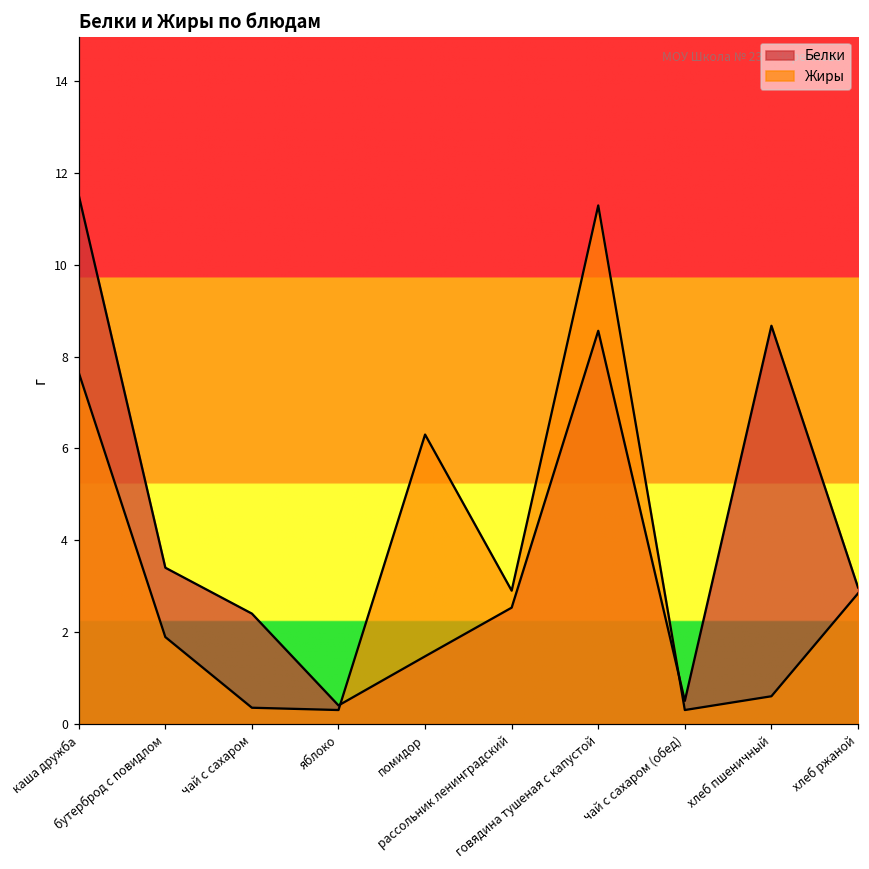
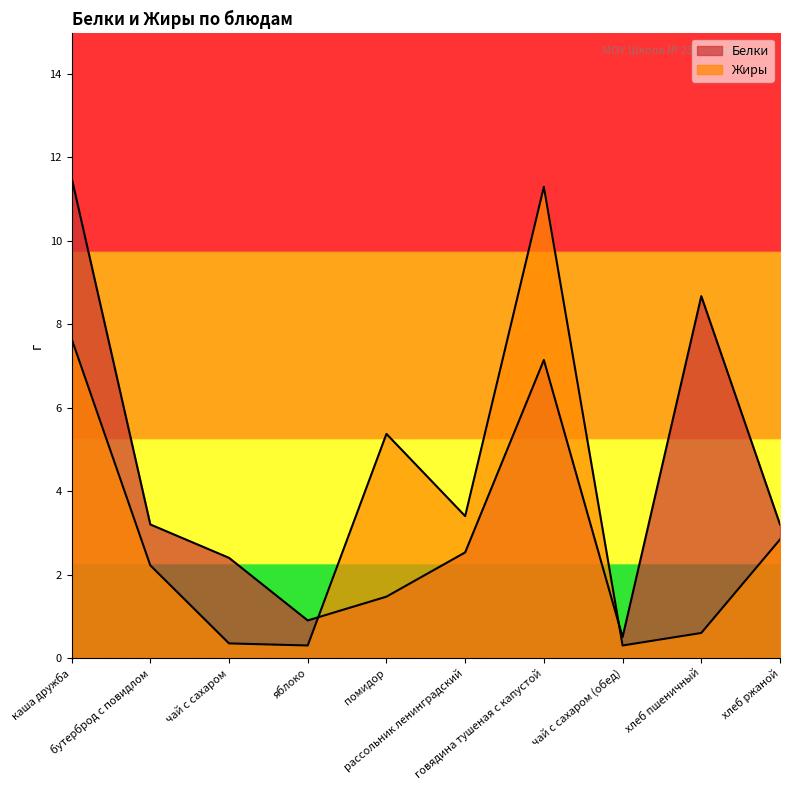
Белки, бутерброд с повидлом: 3.4 -> 3.2
Жиры, бутерброд с повидлом: 1.9 -> 2.2
Белки, яблоко: 0.4 -> 0.9
Жиры, помидор: 6.3 -> 5.4
Жиры, рассольник ленинградский: 2.9 -> 3.4
Белки, говядина тушеная с капустой: 8.6 -> 7.1
Белки, хлеб ржаной: 3.0 -> 3.2
